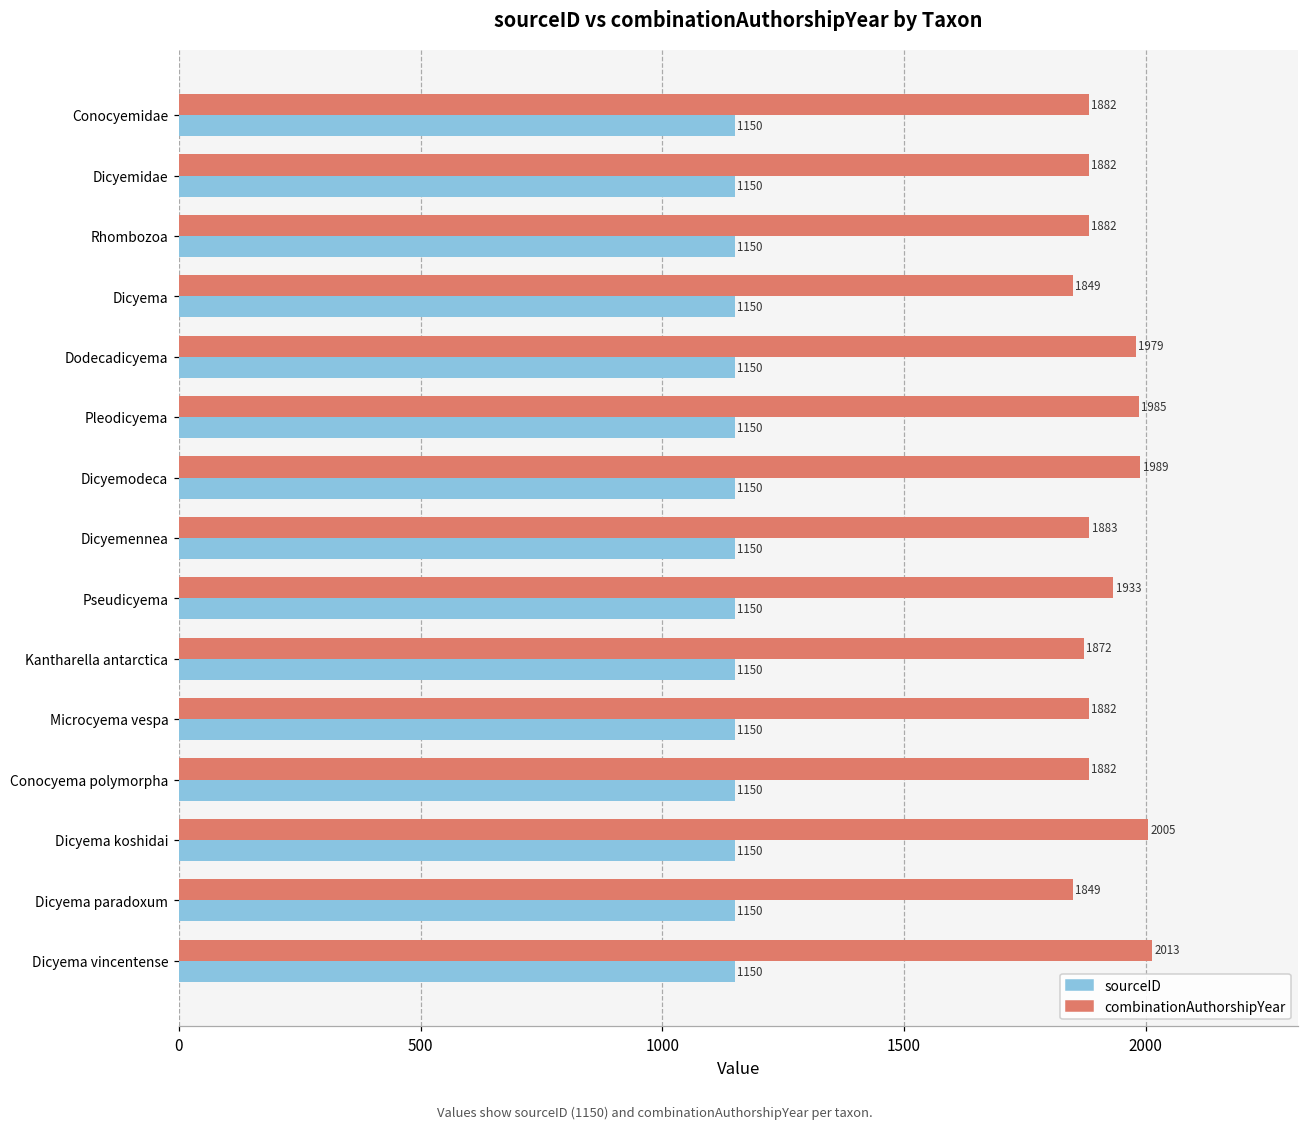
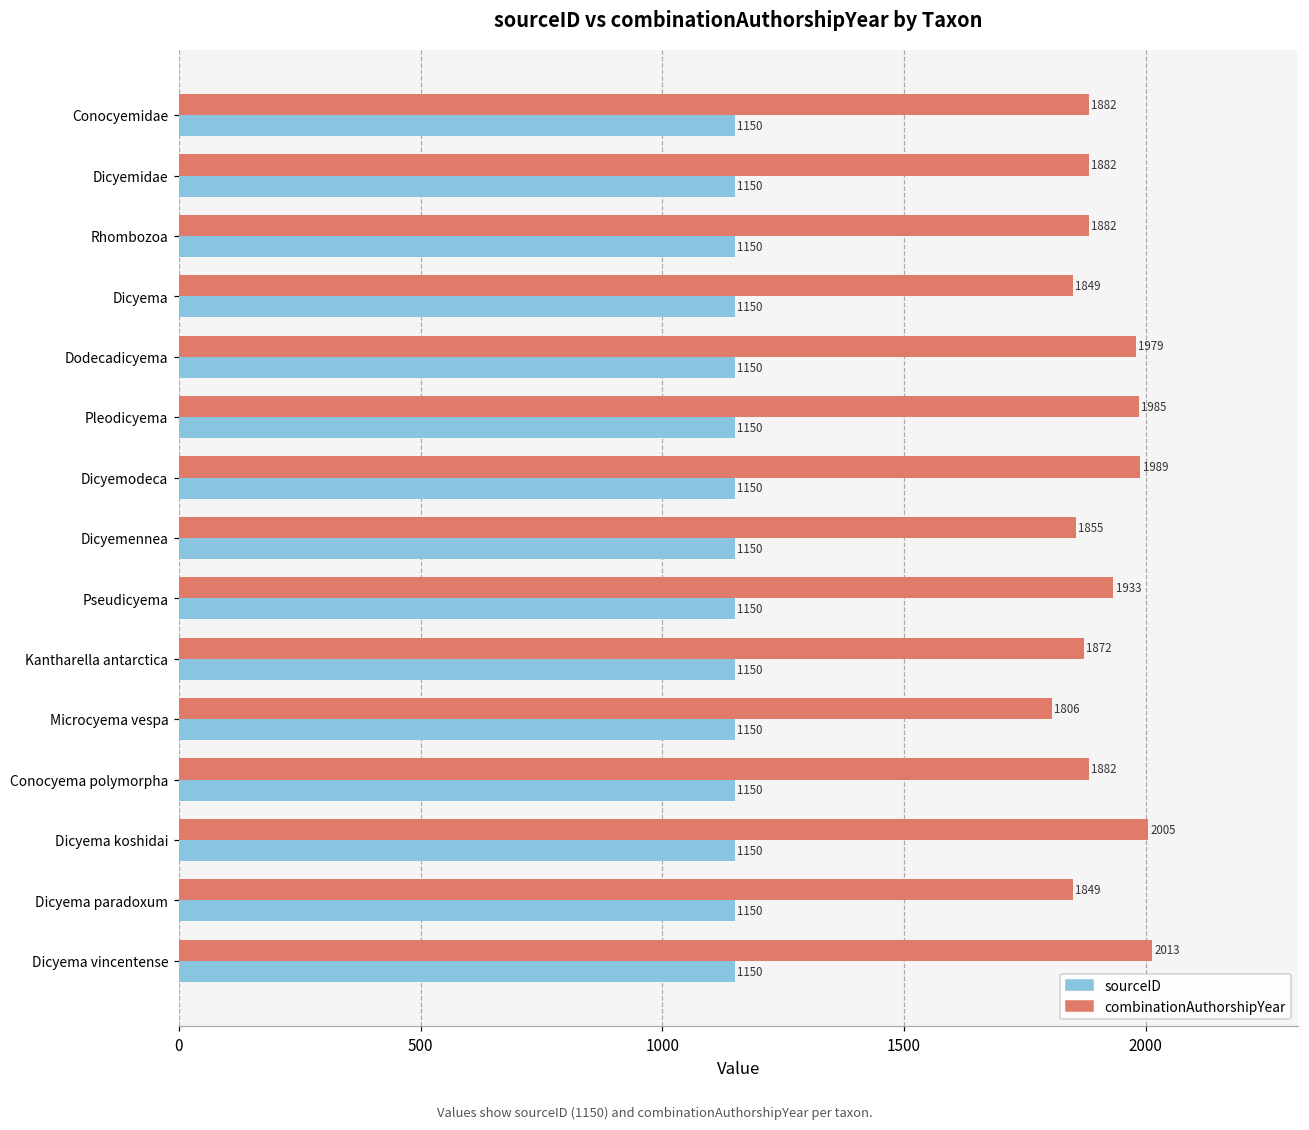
combinationAuthorshipYear, Dicyemennea: 1883 -> 1855
combinationAuthorshipYear, Microcyema vespa: 1882 -> 1806
